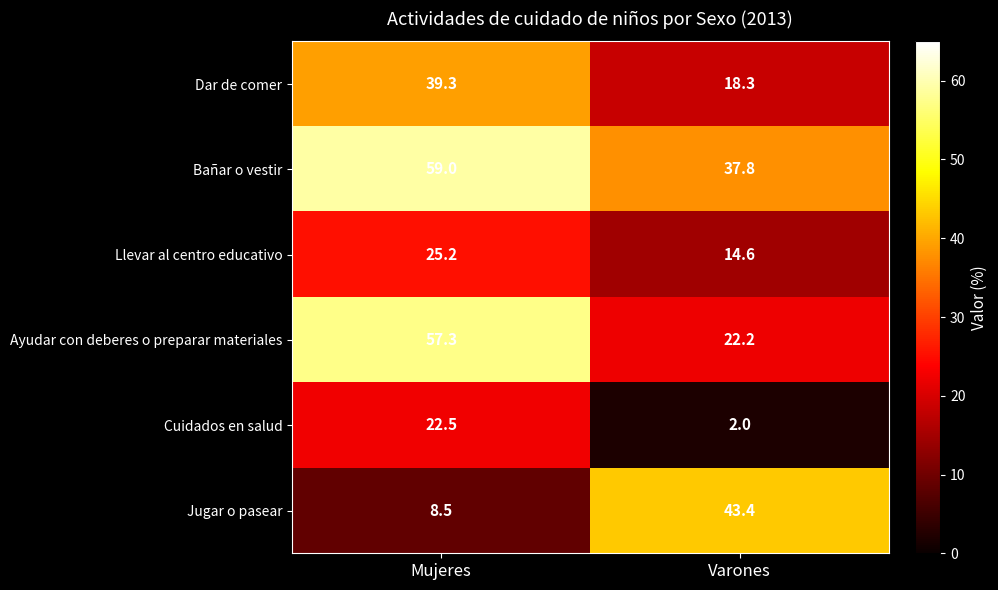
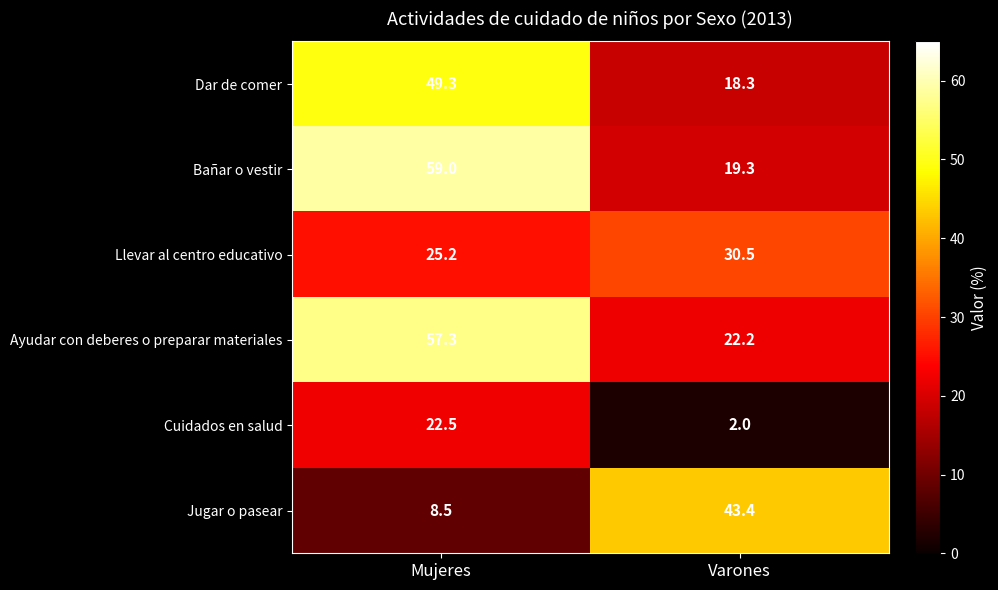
Dar de comer, Mujeres: 39.3 -> 49.3
Bañar o vestir, Varones: 37.8 -> 19.3
Llevar al centro educativo, Varones: 14.6 -> 30.5
